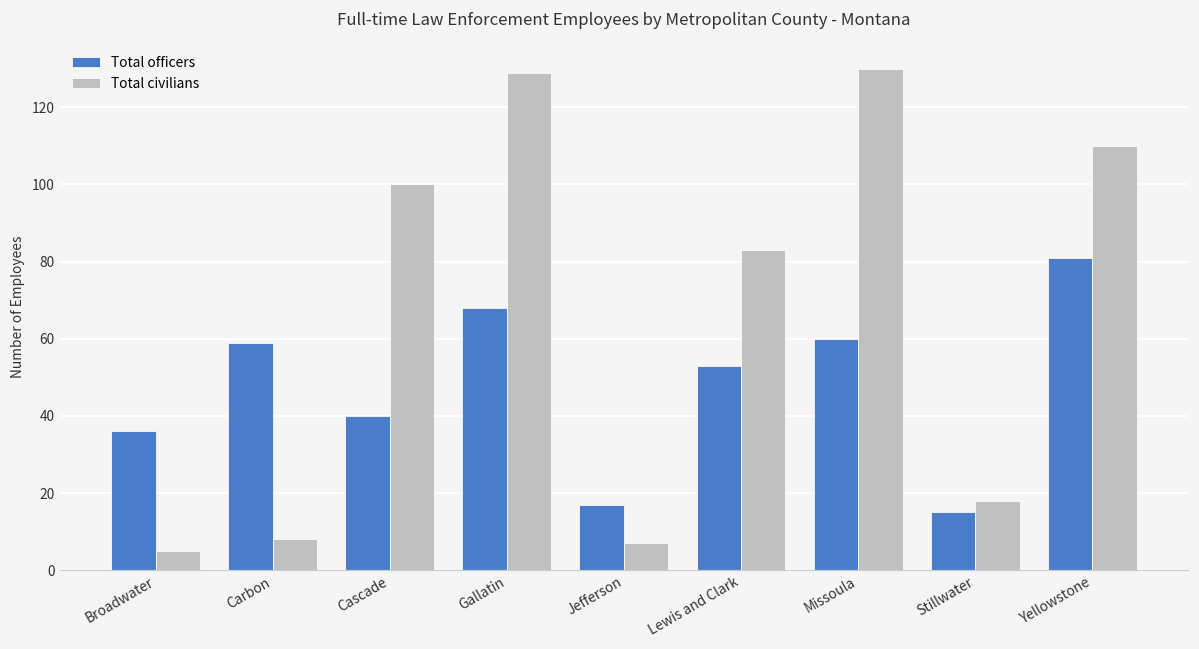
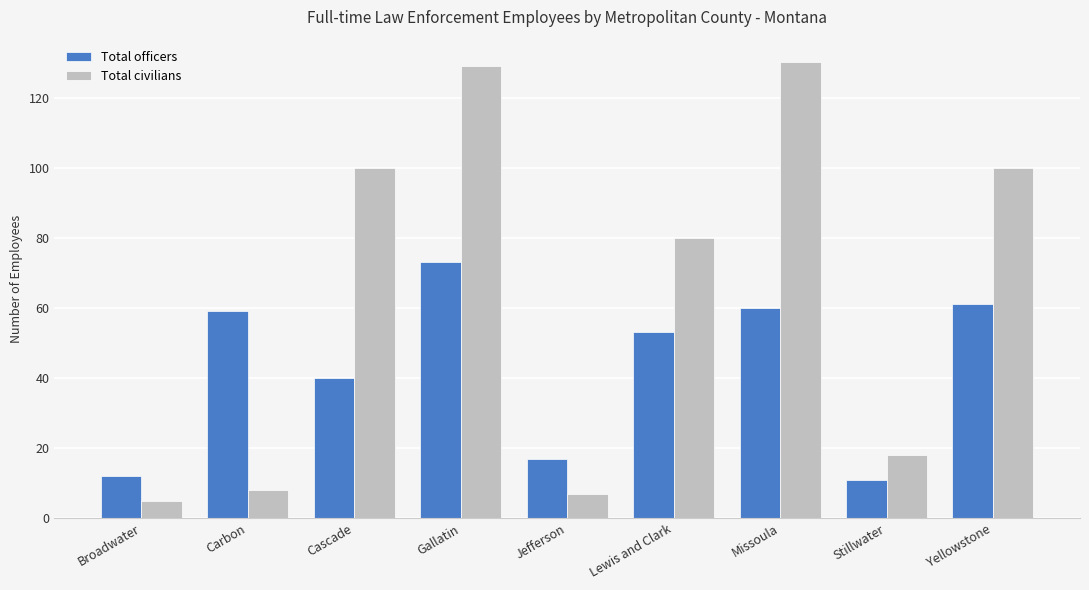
Total officers, Broadwater: 36 -> 12
Total officers, Gallatin: 68 -> 73
Total civilians, Lewis and Clark: 83 -> 80
Total officers, Stillwater: 15 -> 11
Total officers, Yellowstone: 81 -> 61
Total civilians, Yellowstone: 110 -> 100
